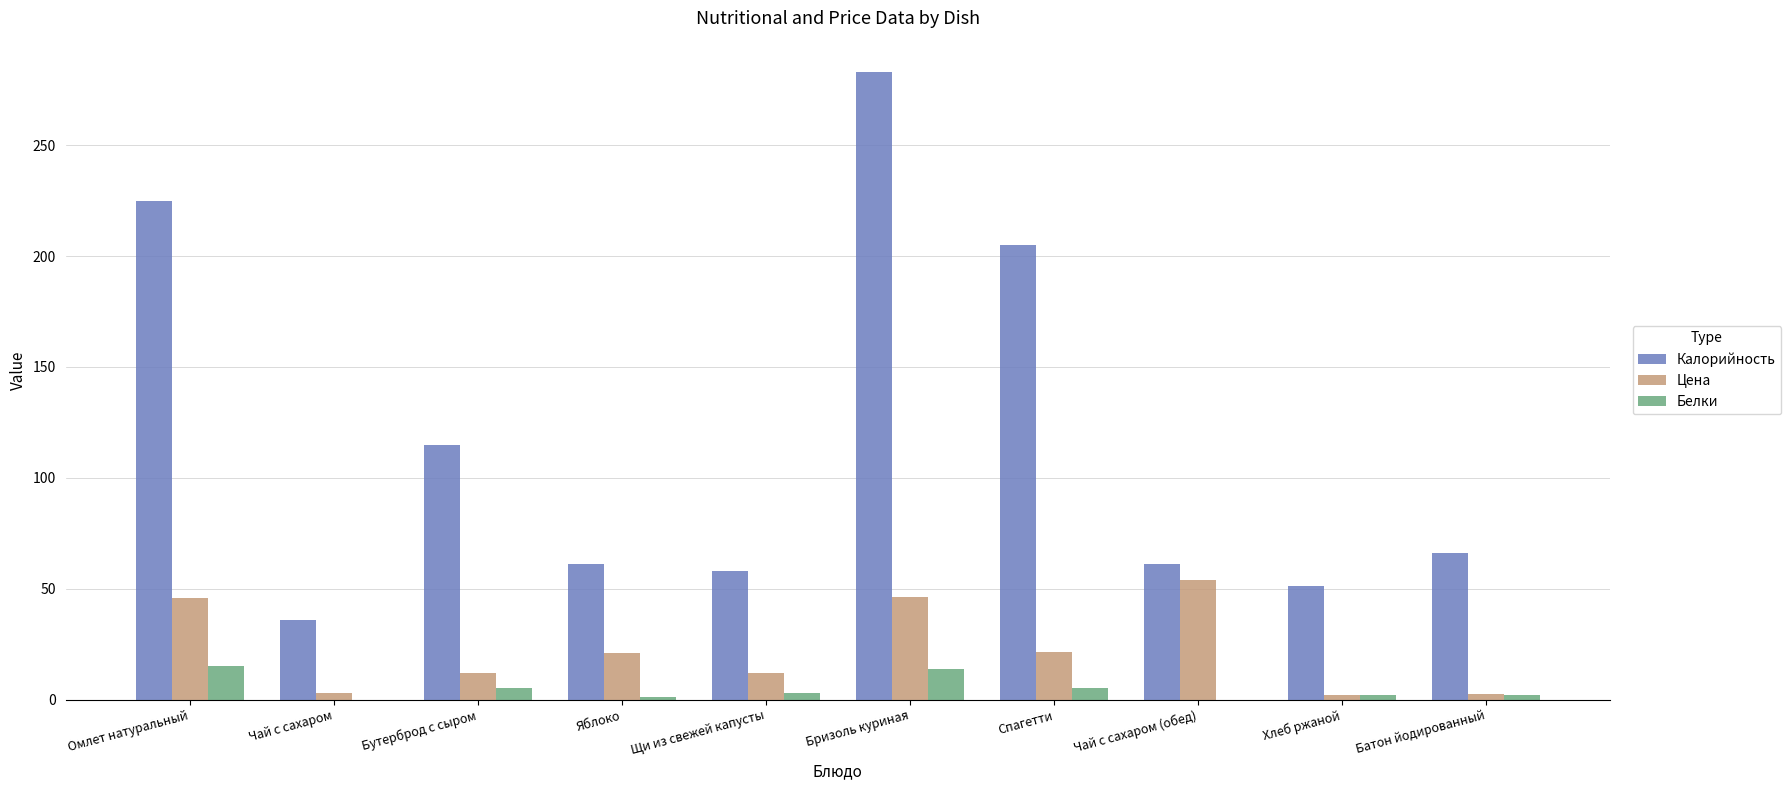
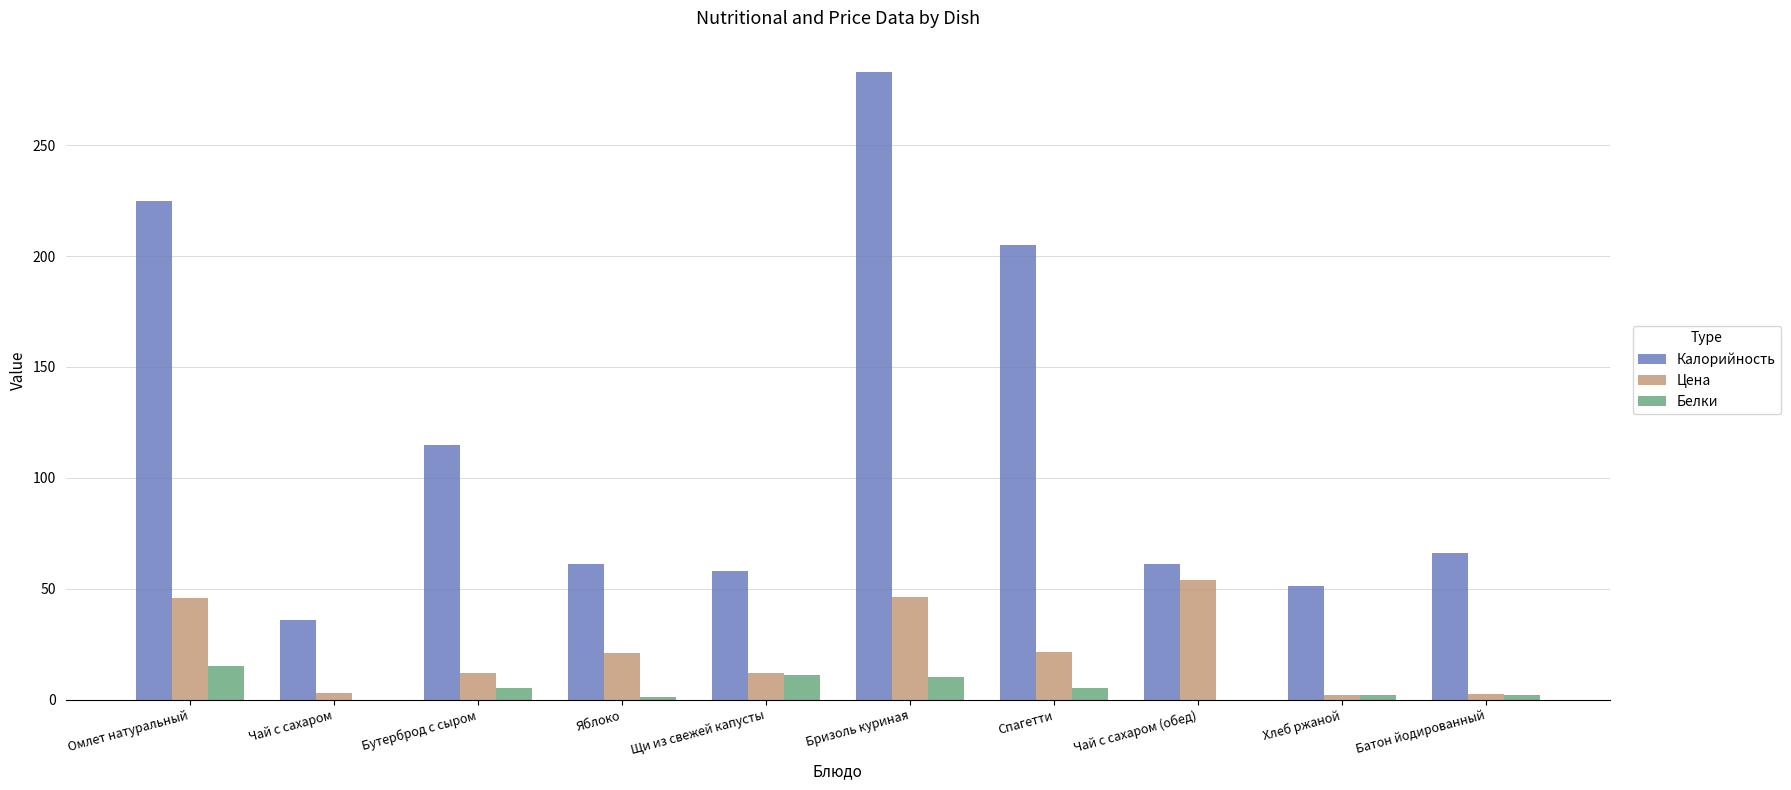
Белки, Щи из свежей капусты: 3 -> 11
Белки, Бризоль куриная: 14 -> 10
